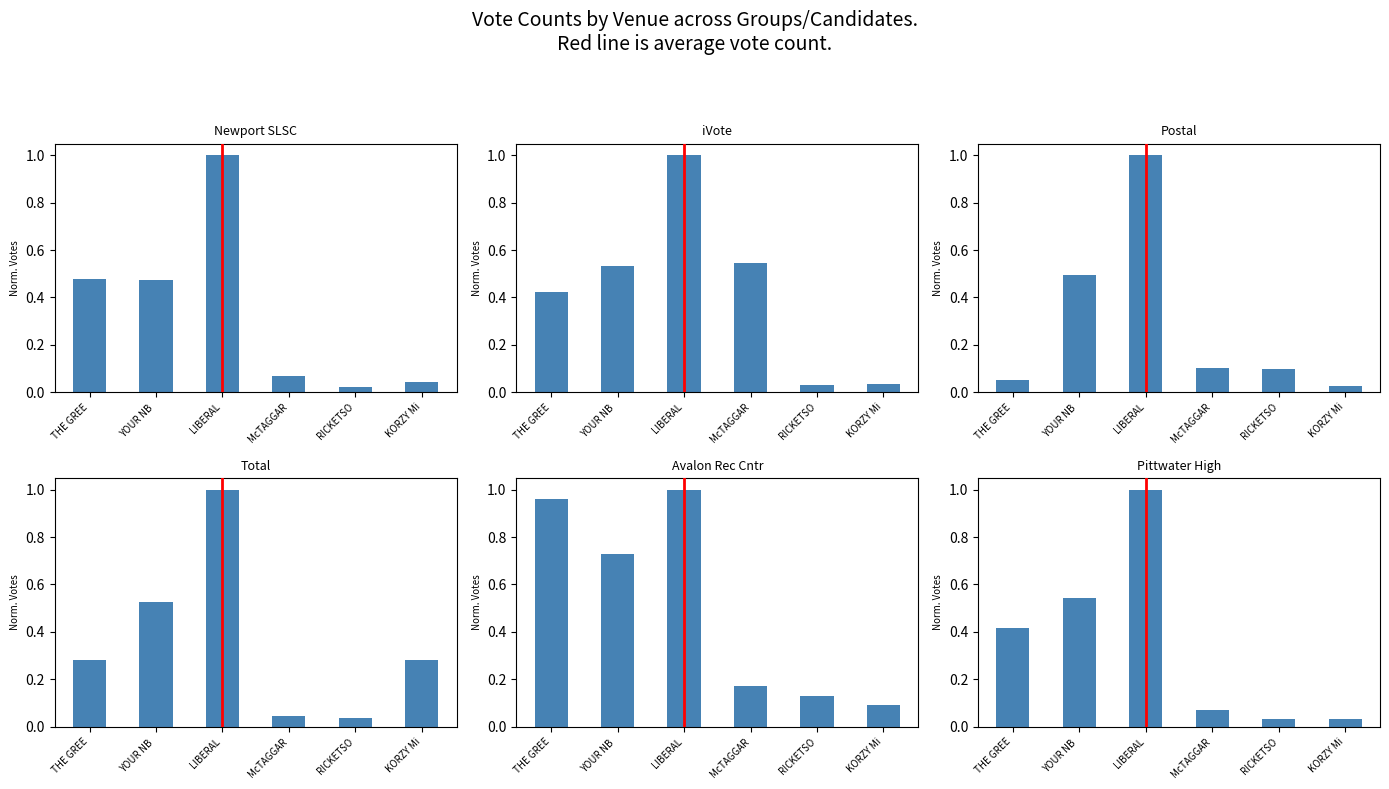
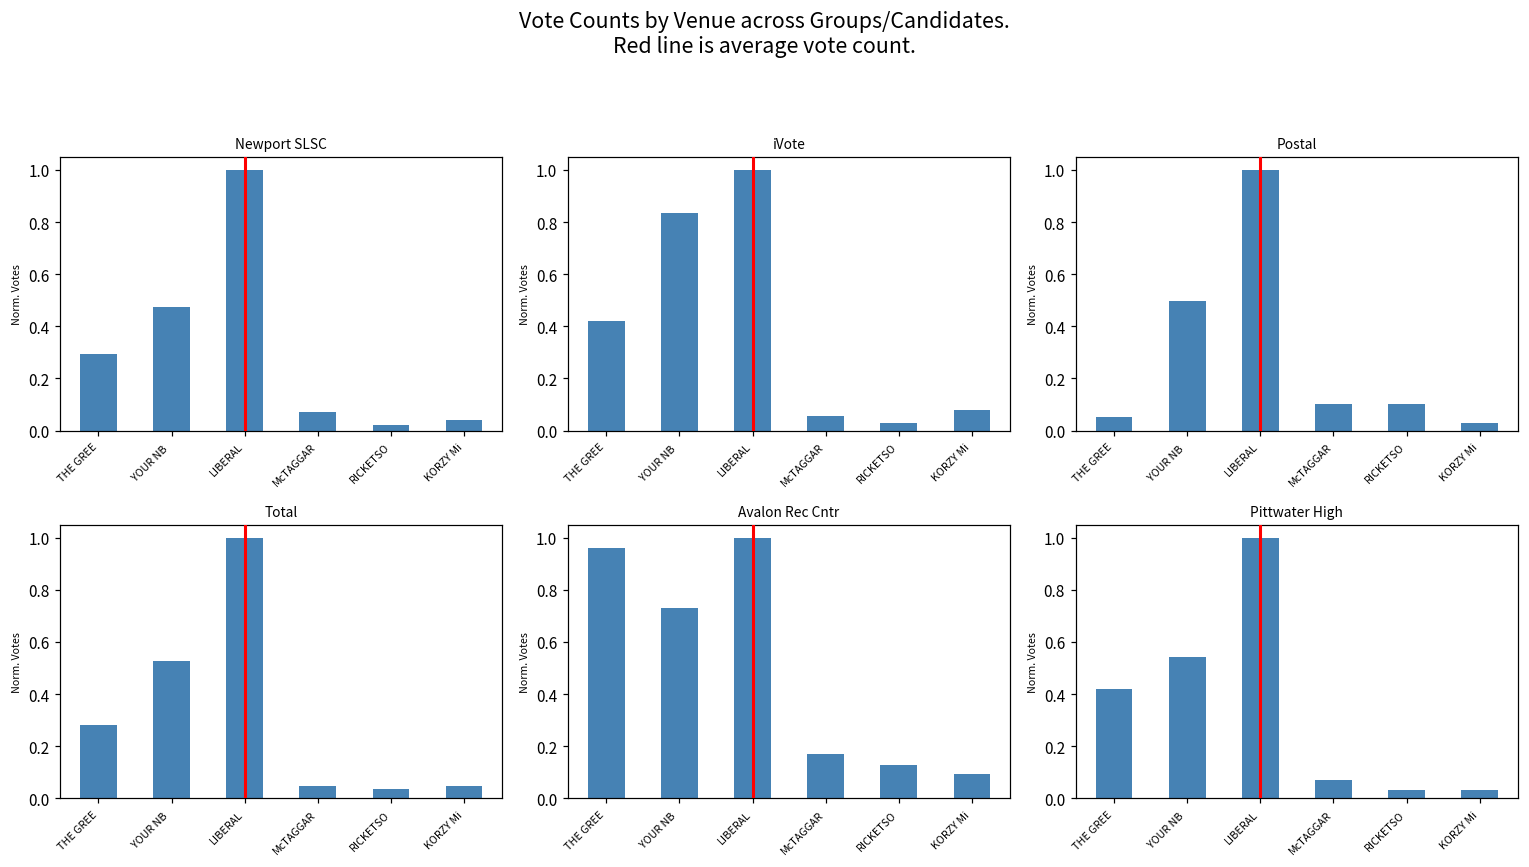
Newport SLSC, THE GREE: 0.48 -> 0.30
iVote, YOUR NB: 0.53 -> 0.84
iVote, McTAGGAR: 0.55 -> 0.06
iVote, KORZY Mi: 0.04 -> 0.08
Total, KORZY Mi: 0.28 -> 0.05
